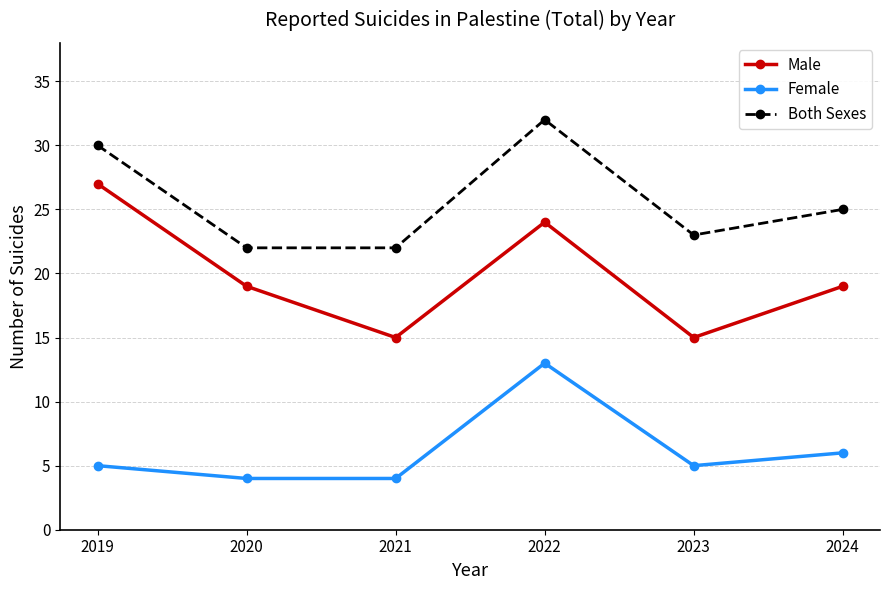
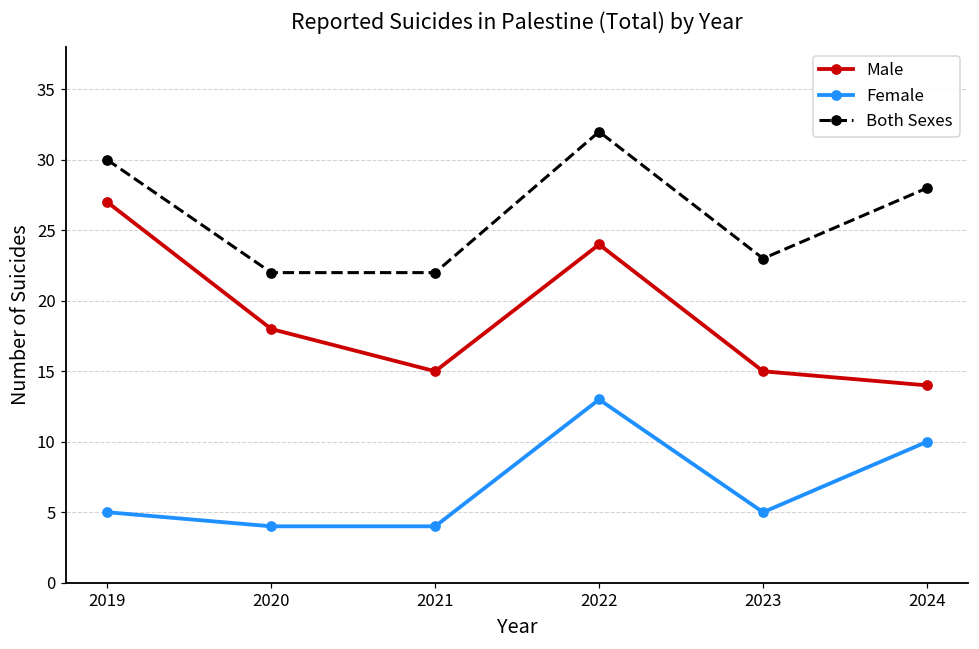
Male, 2020: 19 -> 18
Male, 2024: 19 -> 14
Female, 2024: 6 -> 10
Both Sexes, 2024: 25 -> 28
